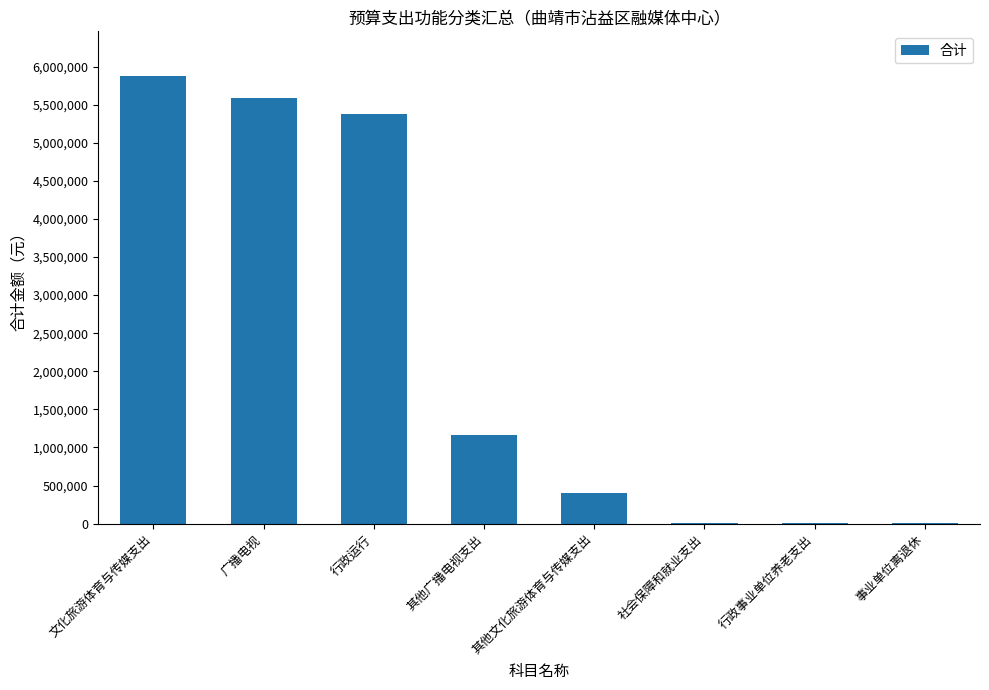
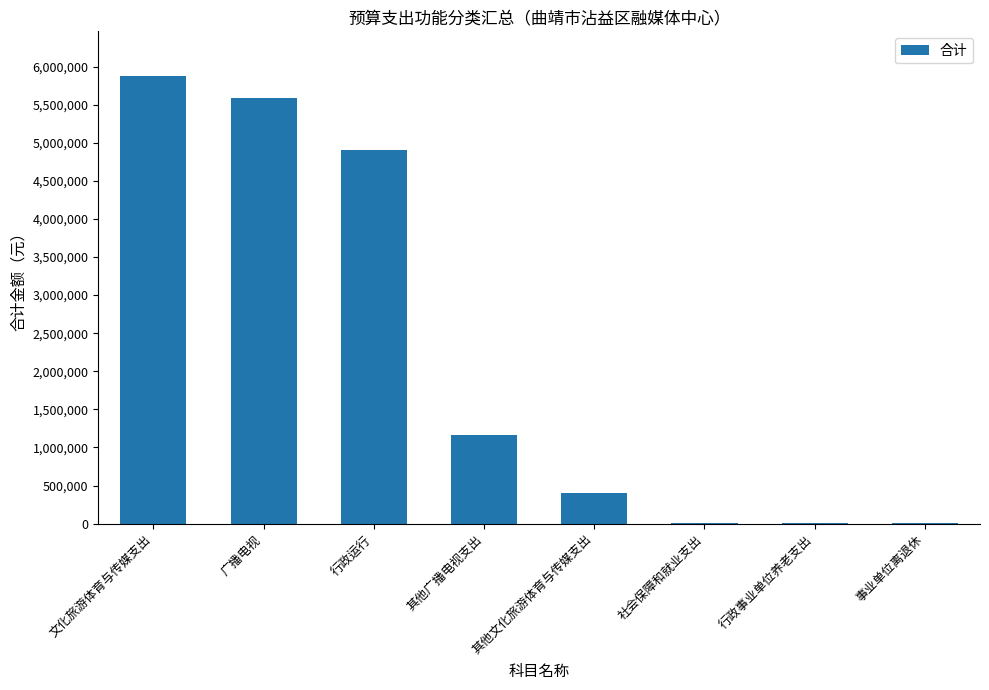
行政运行: 5,400,000 -> 4,900,000
